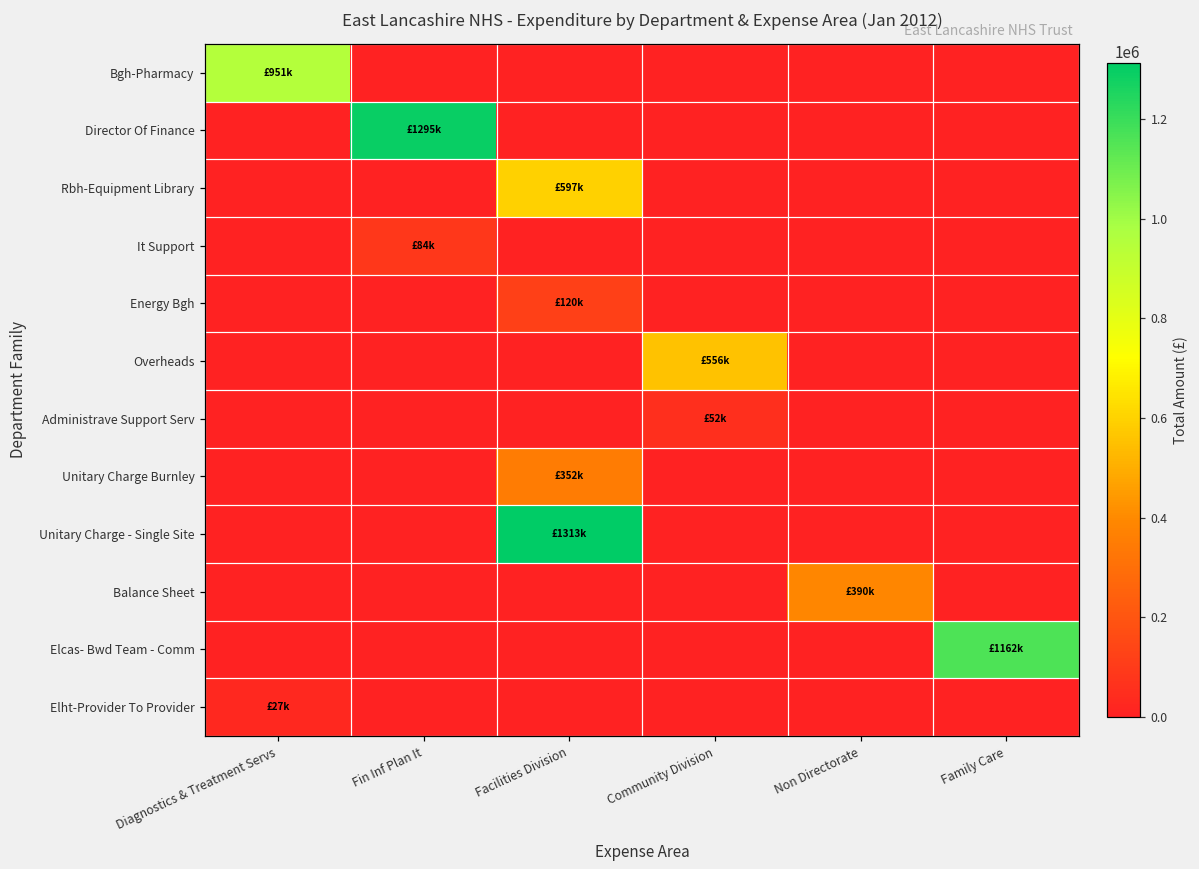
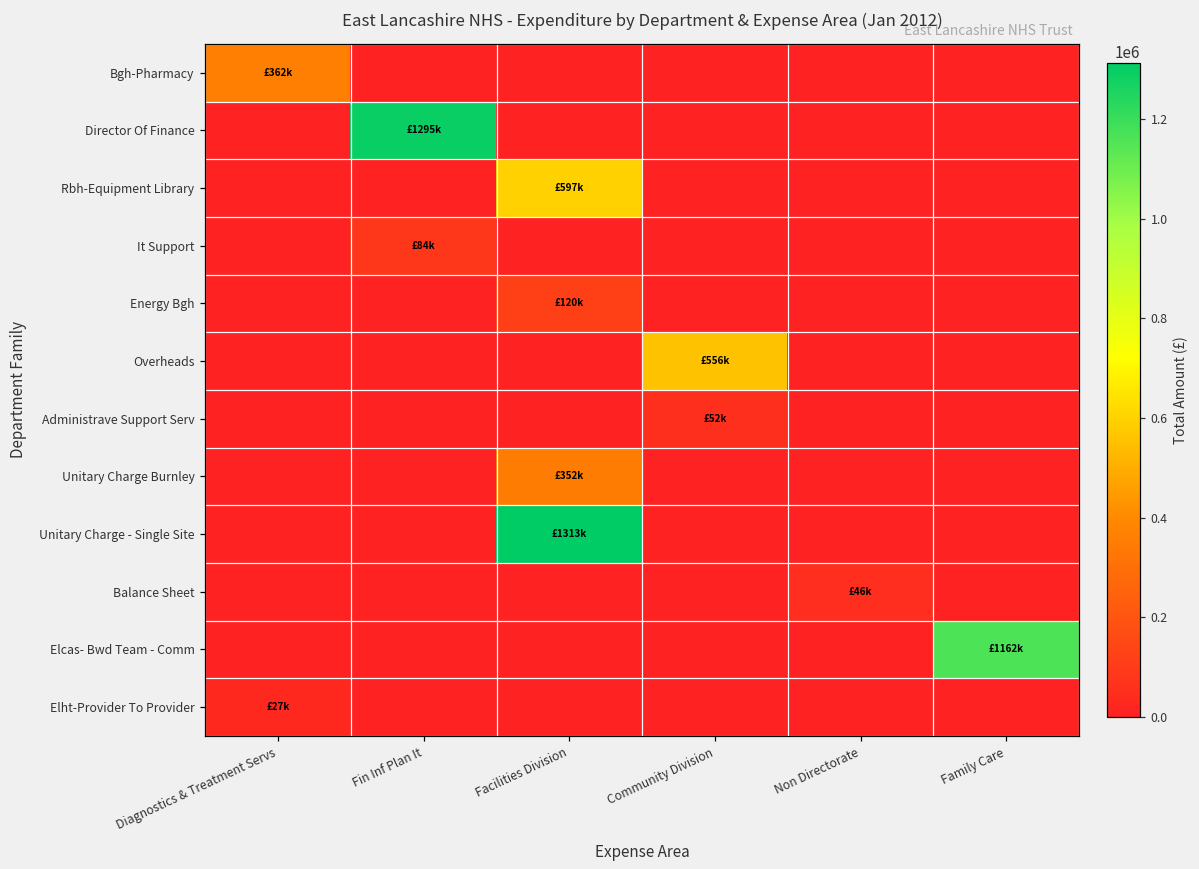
Bgh-Pharmacy, Diagnostics & Treatment Servs: £951k -> £362k
Balance Sheet, Non Directorate: £390k -> £46k
